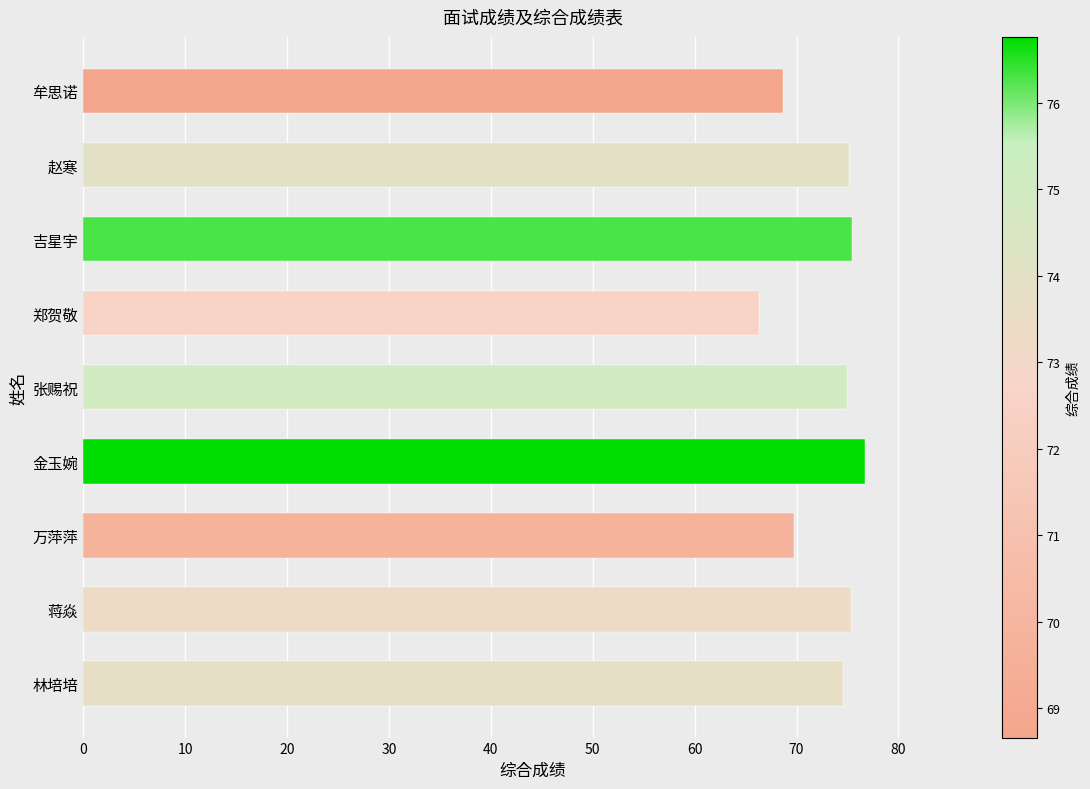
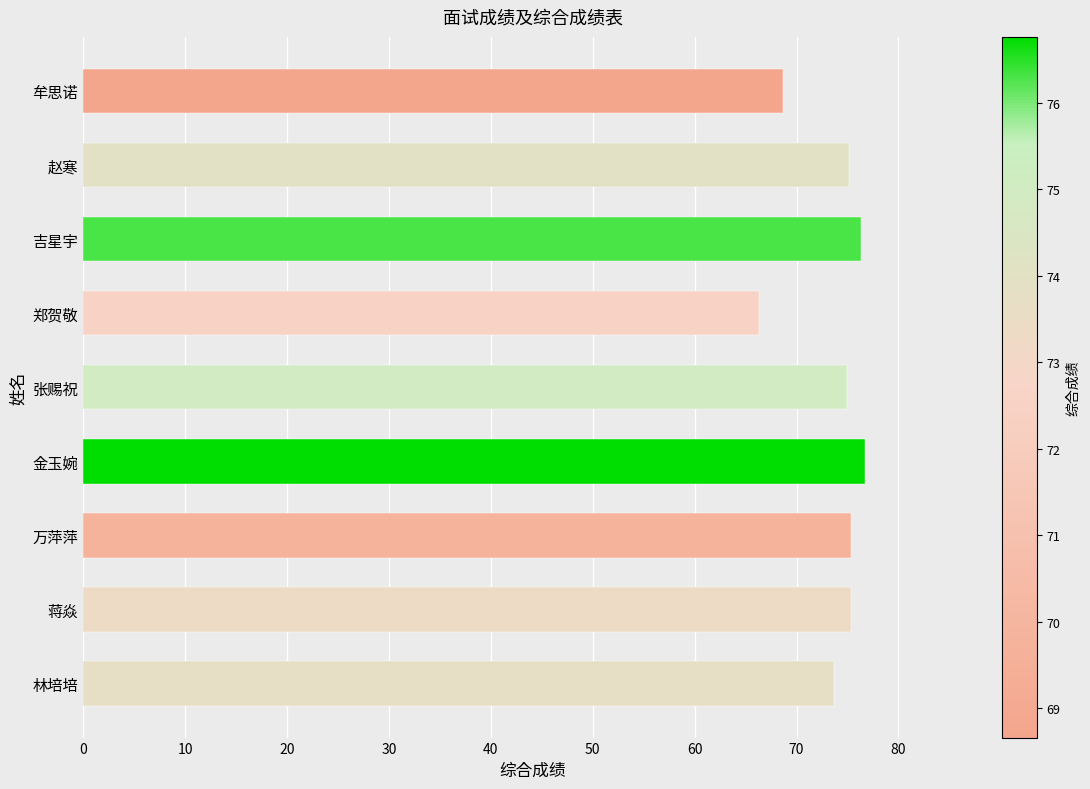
吉星宇: 75.4 -> 76.3
万萍萍: 69.8 -> 75.4
林培培: 74.6 -> 73.7
